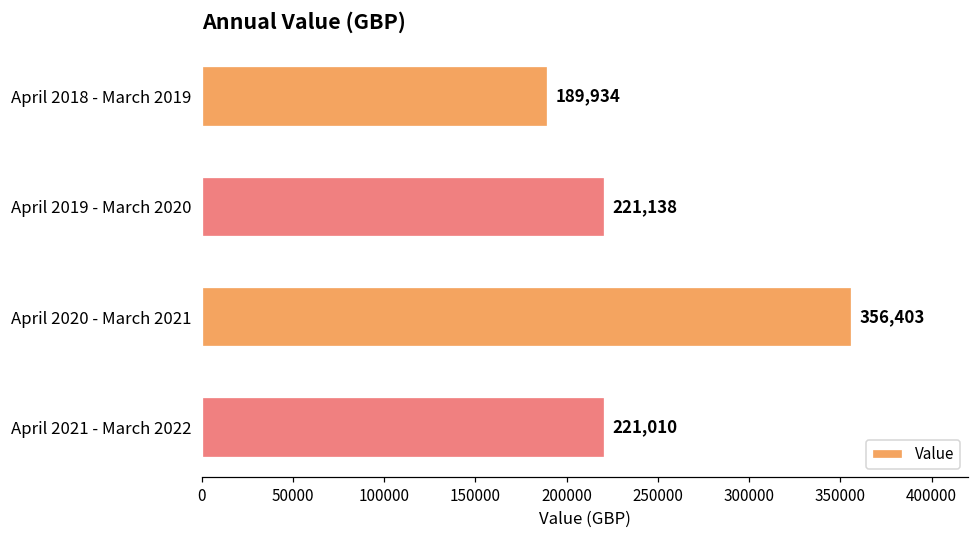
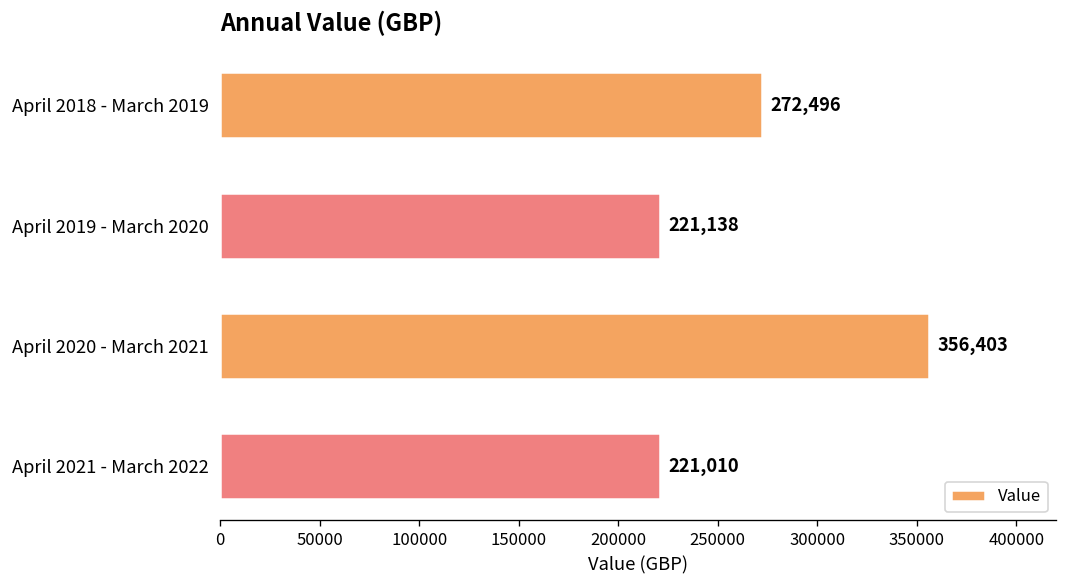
April 2018 - March 2019: 189,934 -> 272,496
